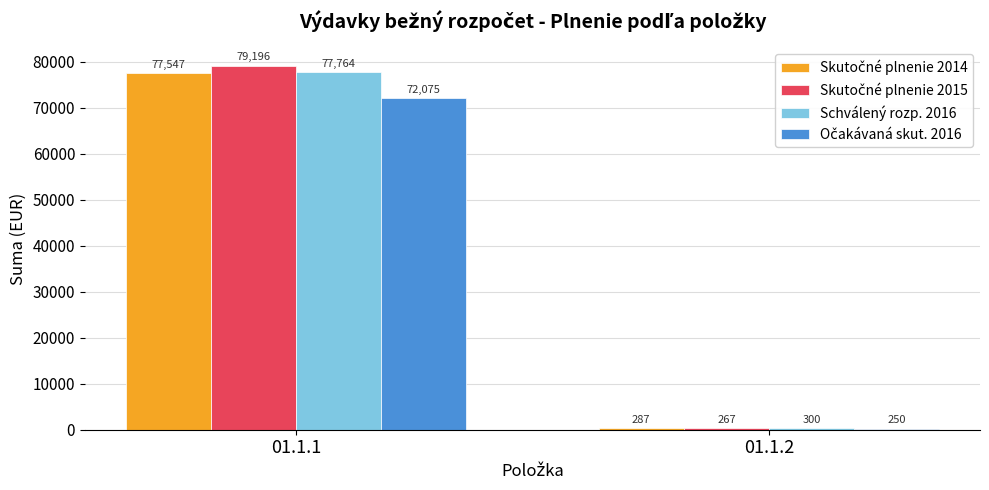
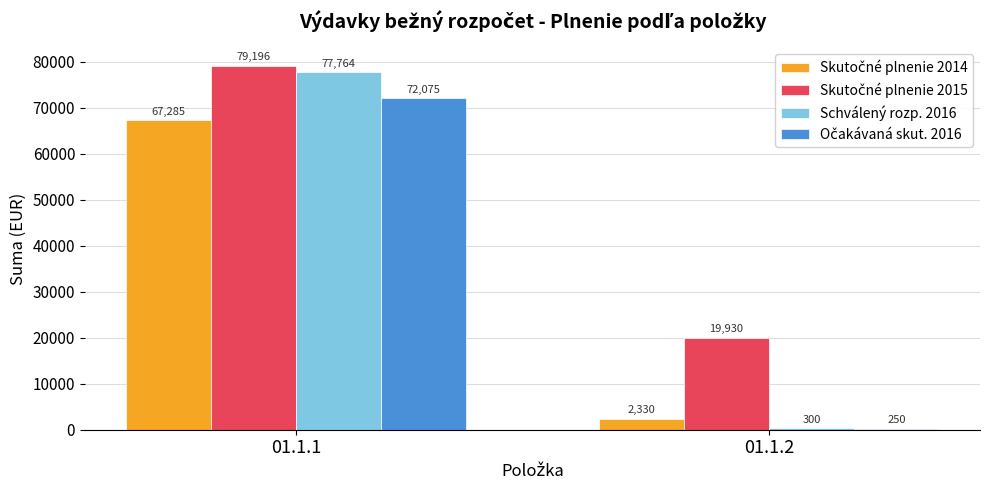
Skutočné plnenie 2014, 01.1.1: 77,547 -> 67,285
Skutočné plnenie 2014, 01.1.2: 287 -> 2,330
Skutočné plnenie 2015, 01.1.2: 267 -> 19,930
